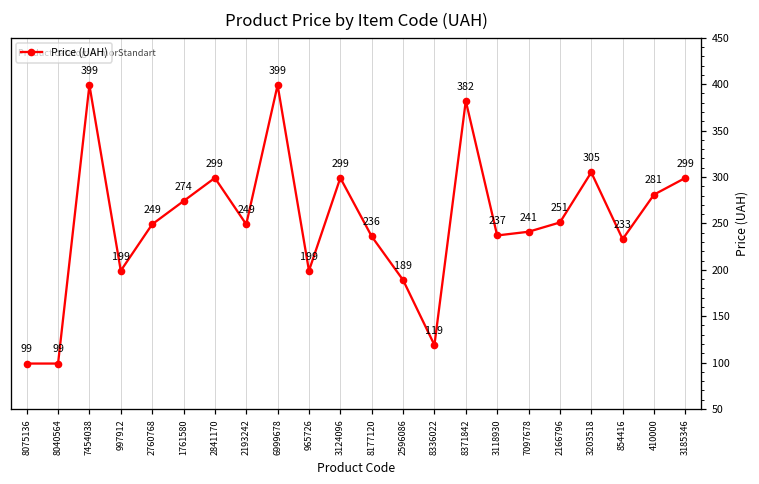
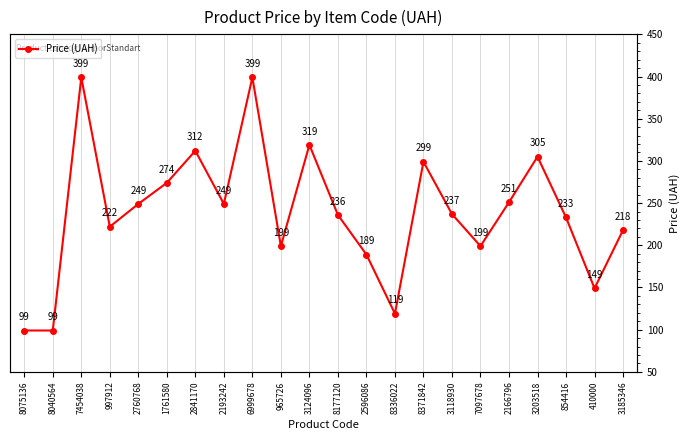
997912: 199 -> 222
2841170: 299 -> 312
3124096: 299 -> 319
8371842: 382 -> 299
7097678: 241 -> 199
410000: 281 -> 149
3185346: 299 -> 218
